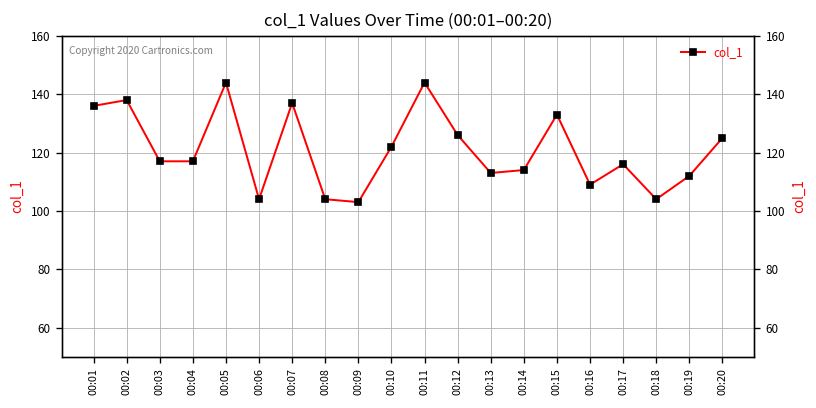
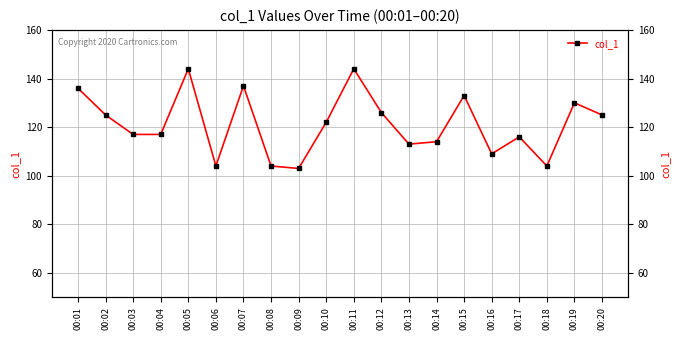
00:02: 138 -> 125
00:19: 112 -> 130
